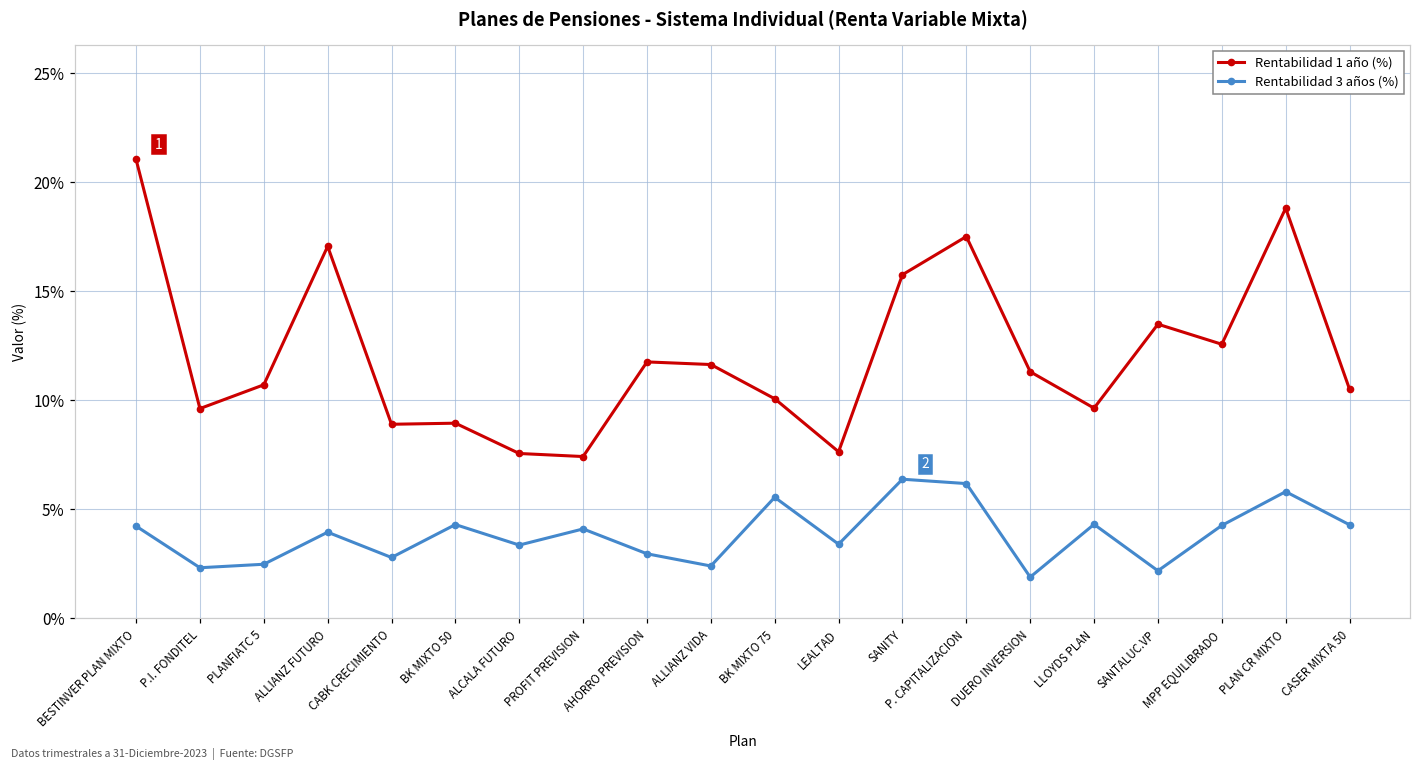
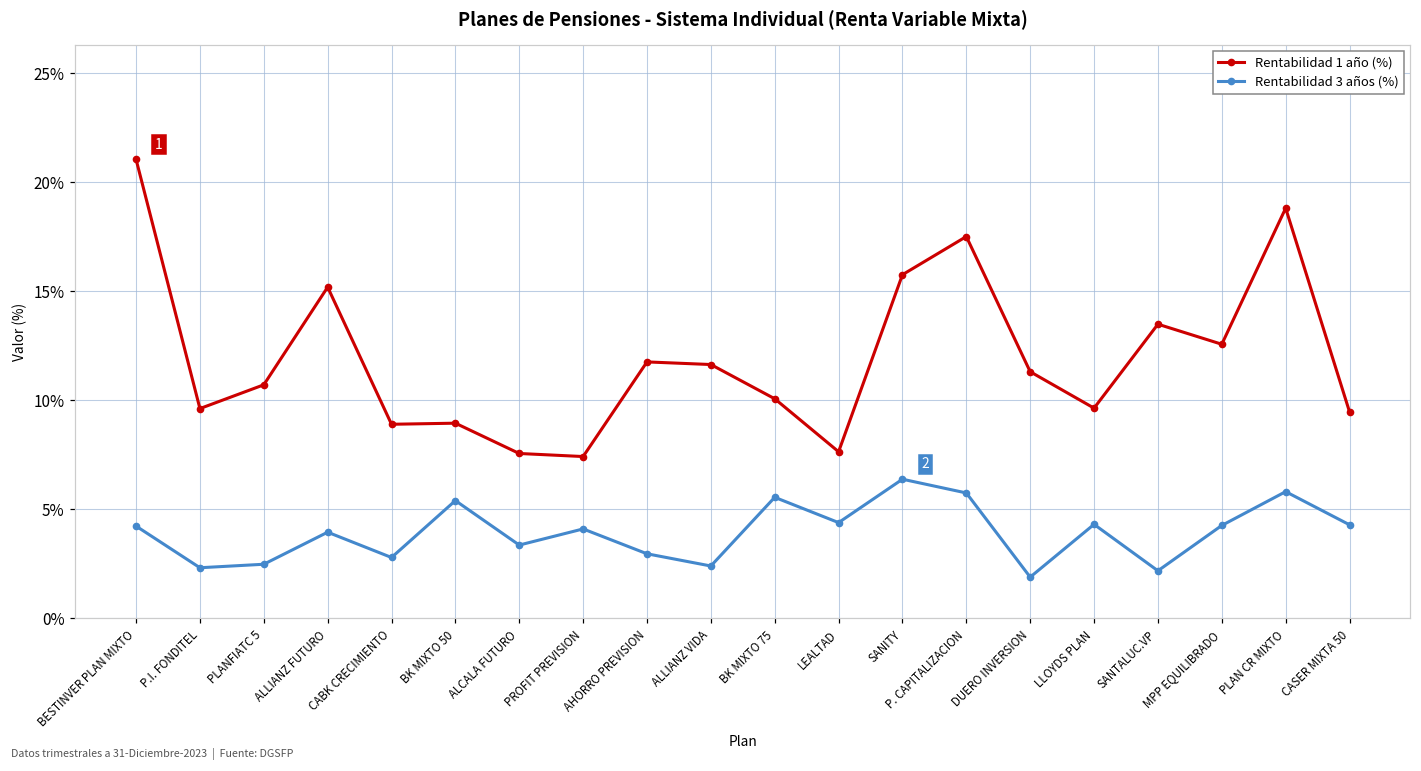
Rentabilidad 1 año (%), ALLIANZ FUTURO: 17.1% -> 15.2%
Rentabilidad 3 años (%), BK MIXTO 50: 4.3% -> 5.4%
Rentabilidad 3 años (%), LEALTAD: 3.4% -> 4.4%
Rentabilidad 3 años (%), P. CAPITALIZACION: 6.2% -> 5.7%
Rentabilidad 1 año (%), CASER MIXTA 50: 10.5% -> 9.5%
